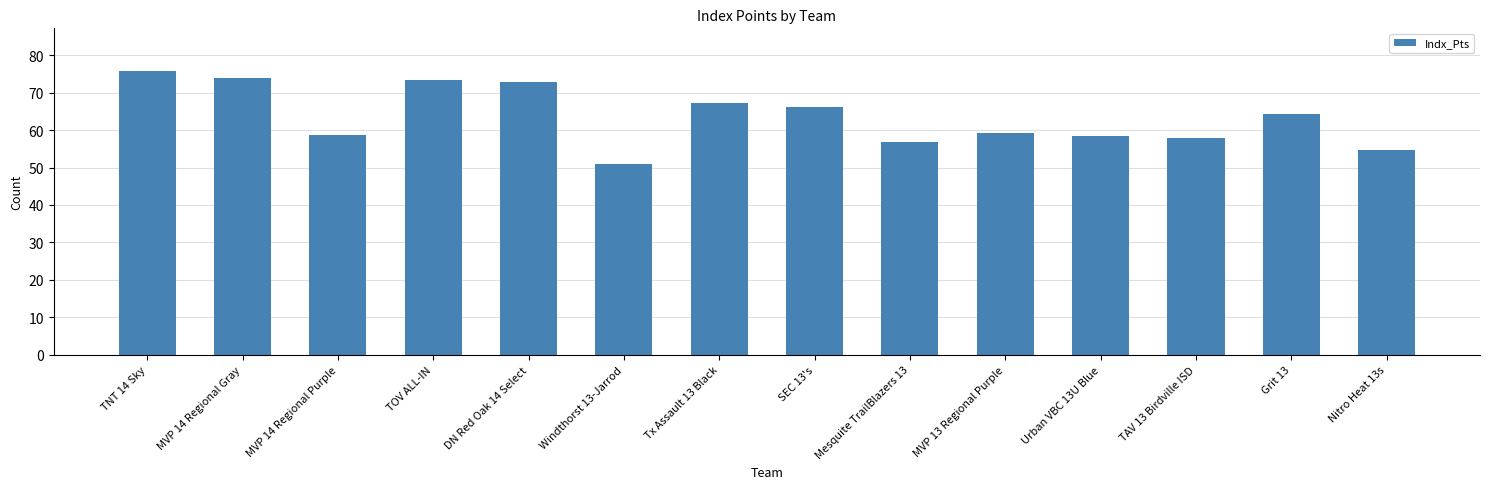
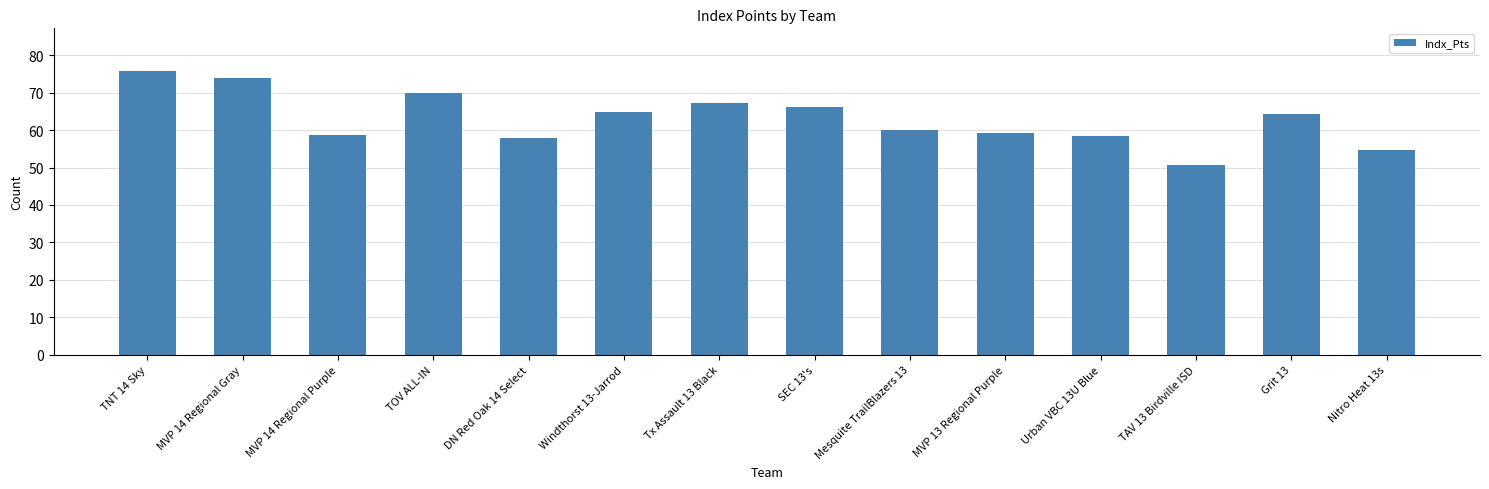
TOV ALL-IN: 73 -> 70
DN Red Oak 14 Select: 73 -> 58
Windthorst 13-Jarrod: 51 -> 65
Mesquite TrailBlazers 13: 57 -> 60
TAV 13 Birdville ISD: 58 -> 51
